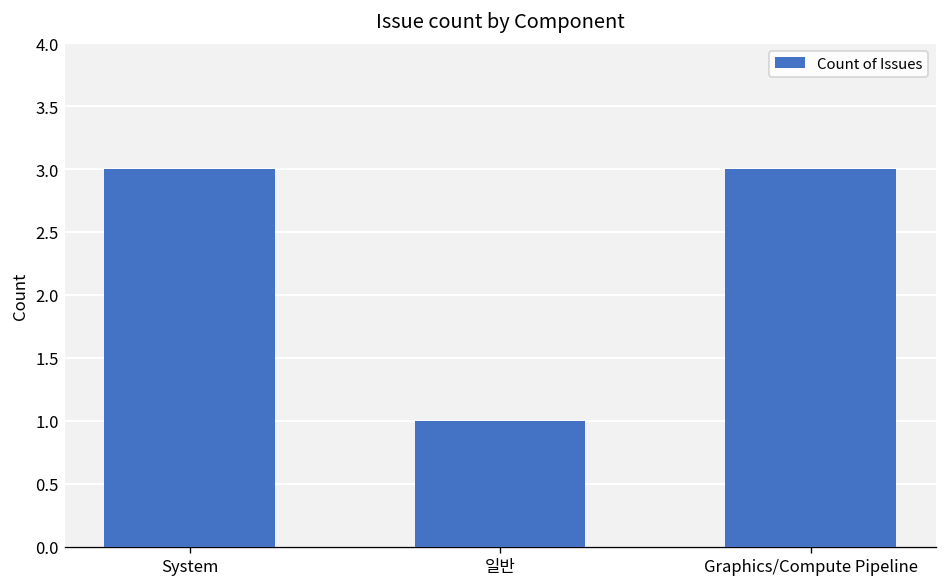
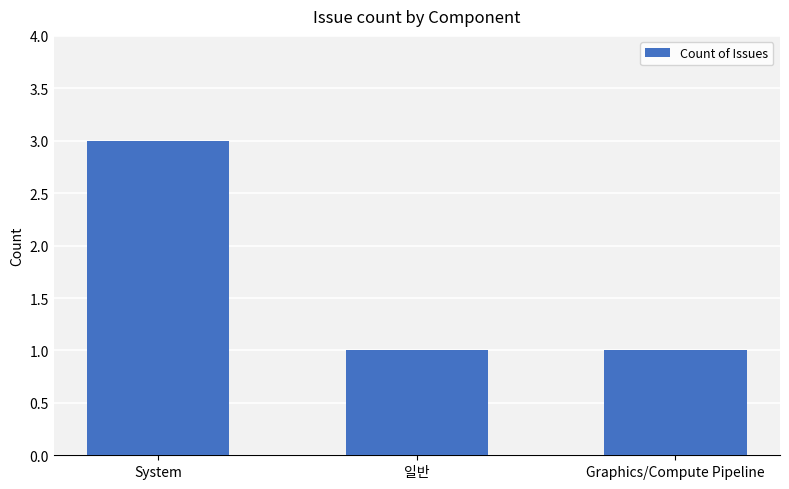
Graphics/Compute Pipeline: 3 -> 1
